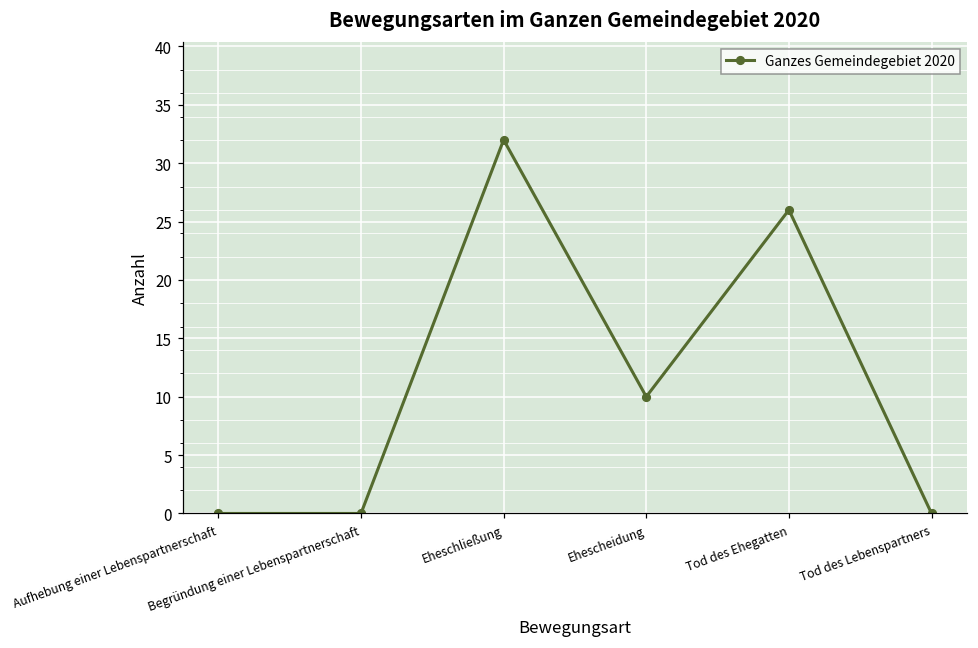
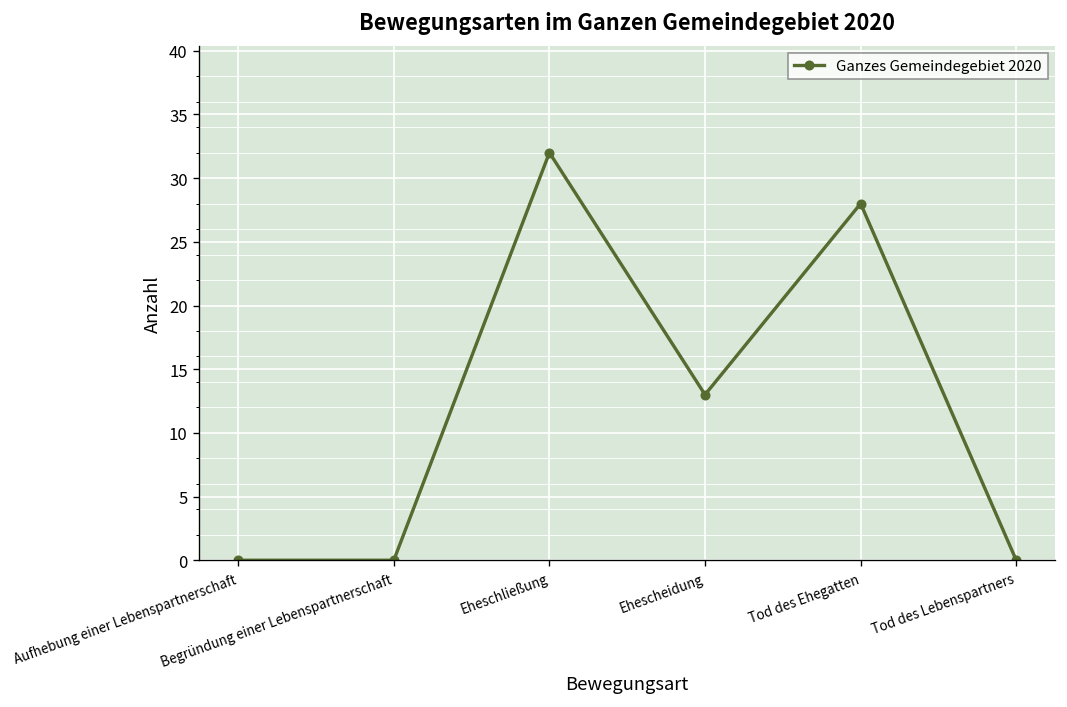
Ehescheidung: 10 -> 13
Tod des Ehegatten: 26 -> 28
